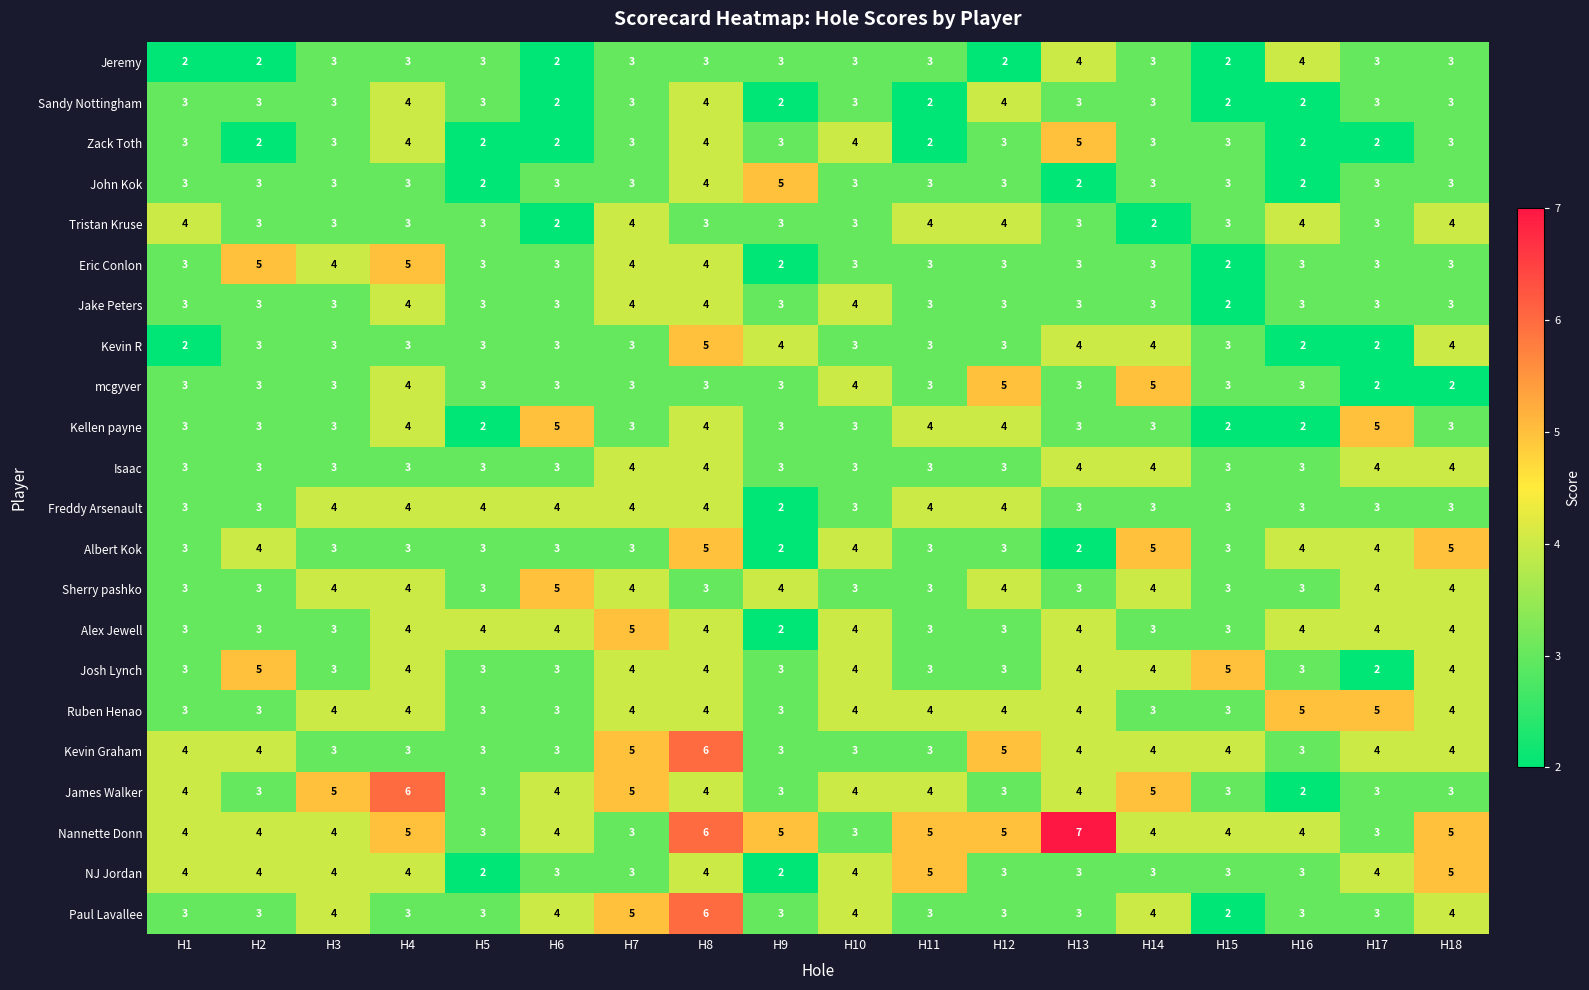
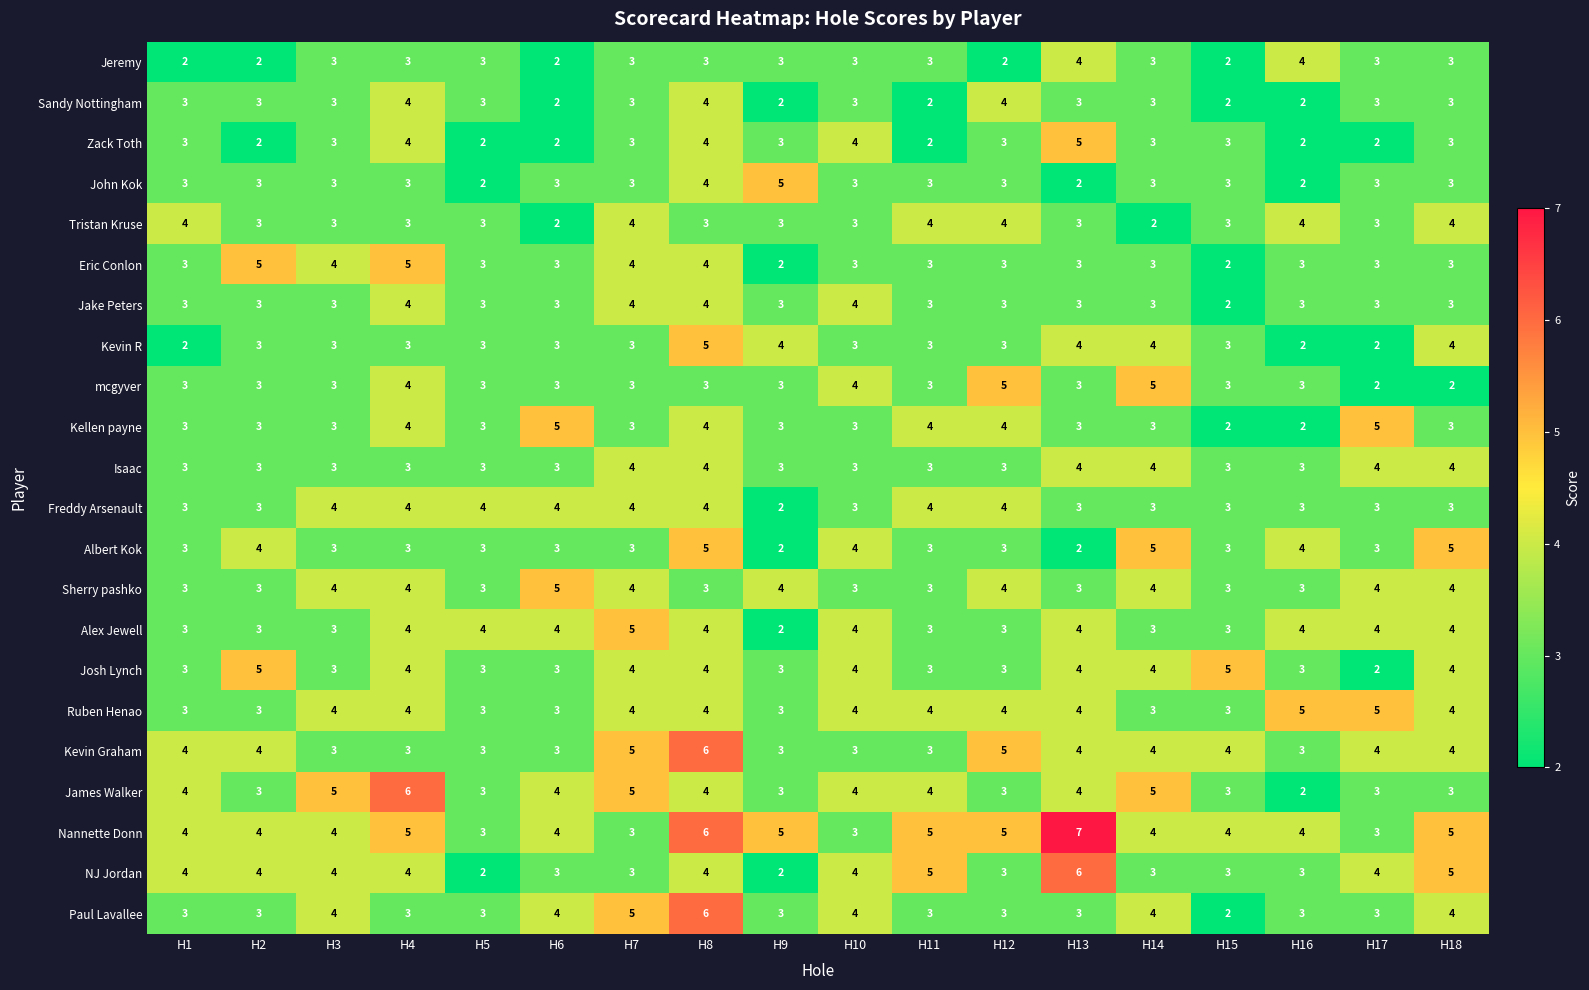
Kellen payne, H5: 2 -> 3
Albert Kok, H17: 4 -> 3
NJ Jordan, H13: 3 -> 6
